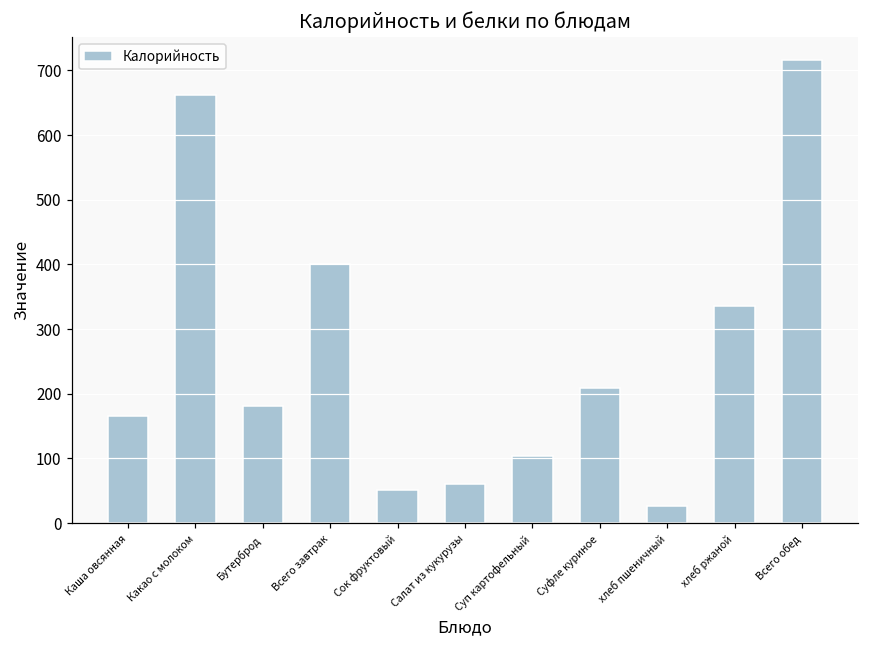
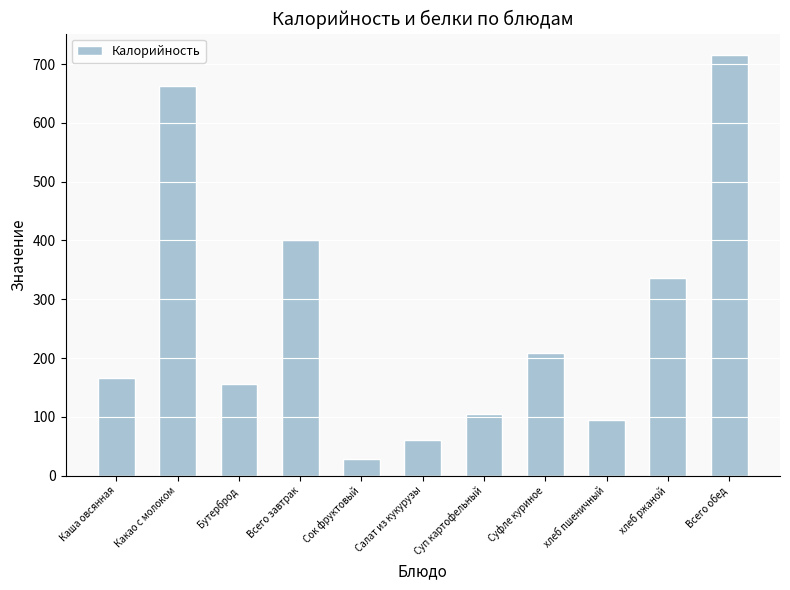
Бутерброд: 180 -> 160
Сок фруктовый: 50 -> 30
хлеб пшеничный: 30 -> 100
